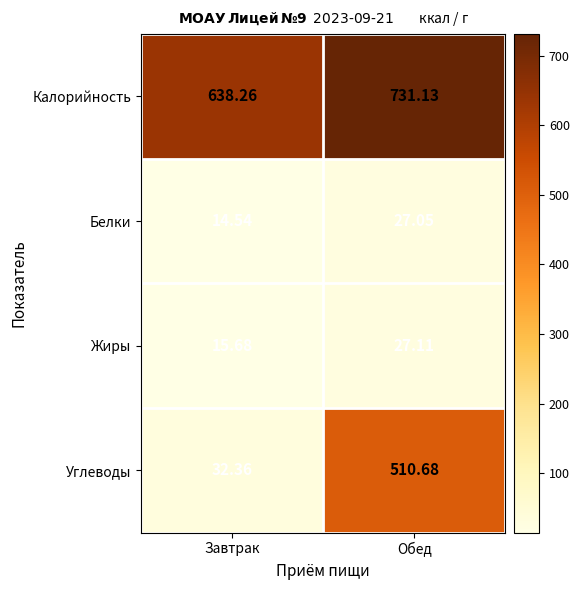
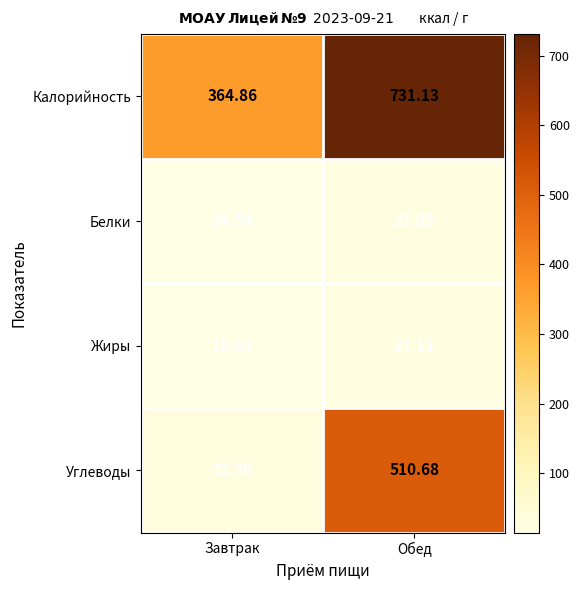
Калорийность, Завтрак: 638.26 -> 364.86
